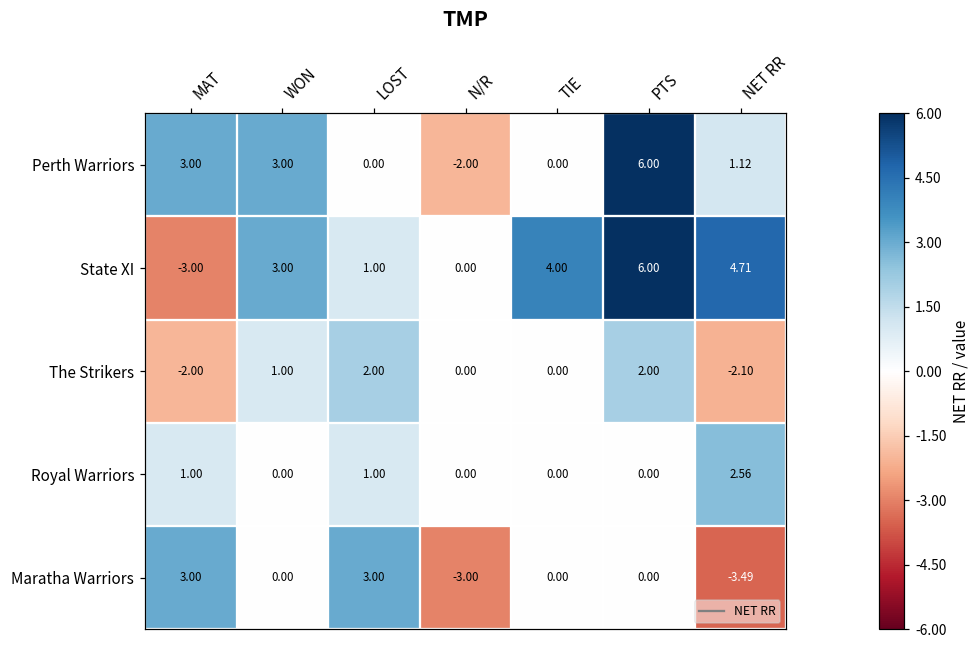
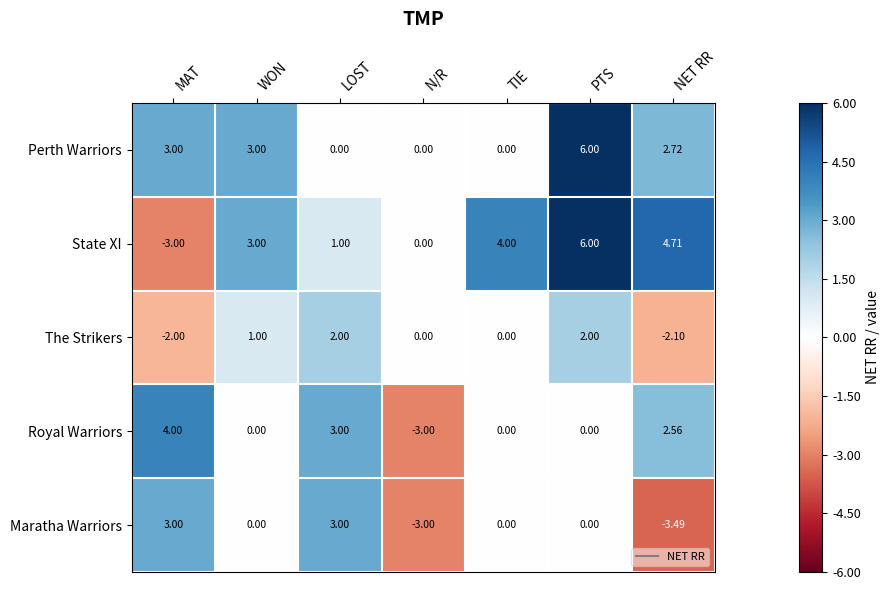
Perth Warriors, N/R: -2.00 -> 0.00
Perth Warriors, NET RR: 1.12 -> 2.72
Royal Warriors, MAT: 1.00 -> 4.00
Royal Warriors, LOST: 1.00 -> 3.00
Royal Warriors, N/R: 0.00 -> -3.00
